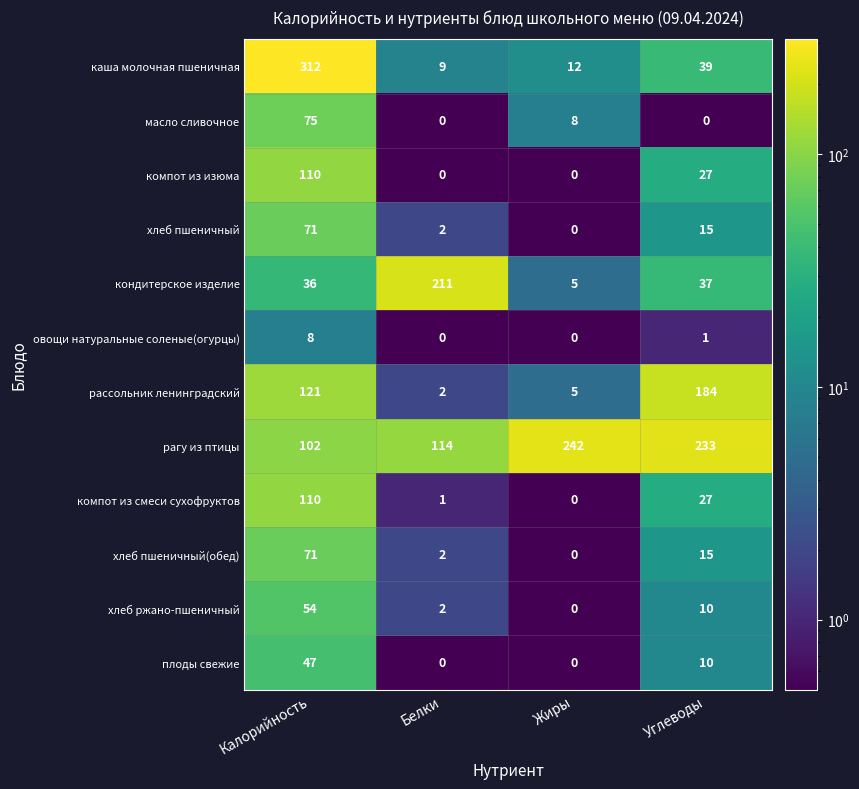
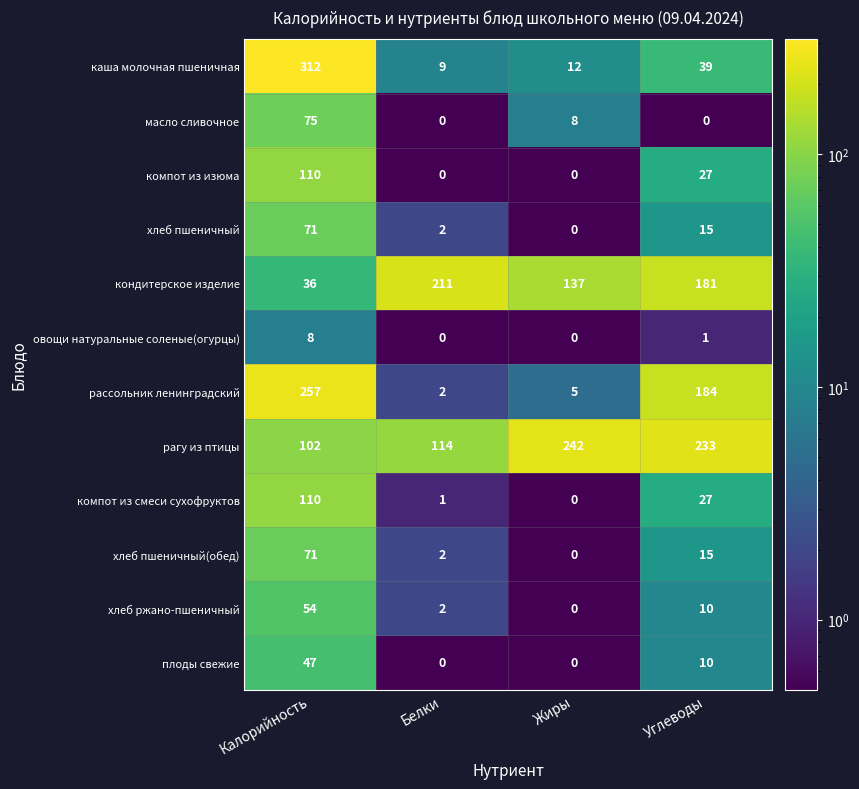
кондитерское изделие, Жиры: 5 -> 137
кондитерское изделие, Углеводы: 37 -> 181
рассольник ленинградский, Калорийность: 121 -> 257
